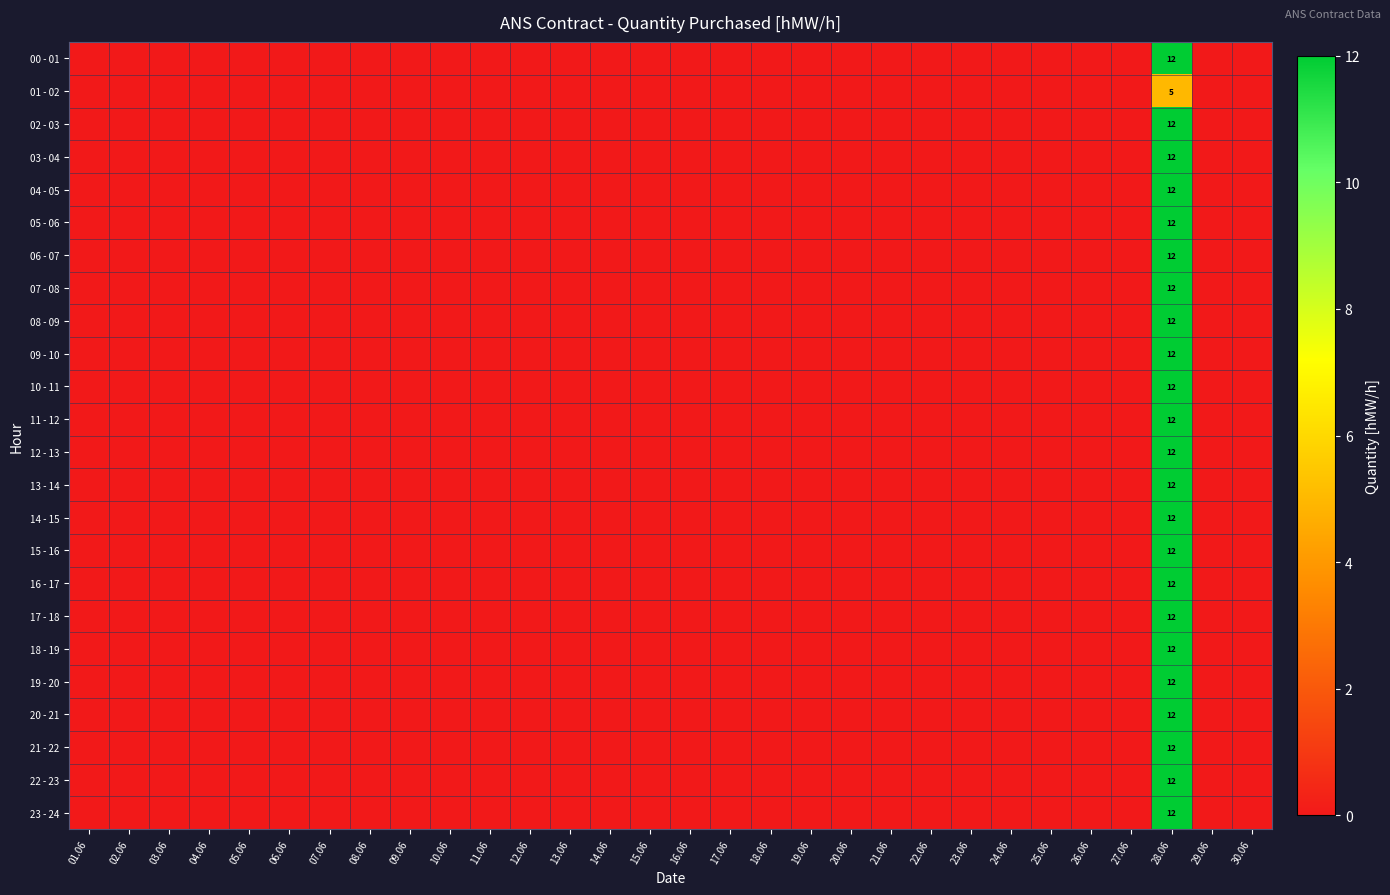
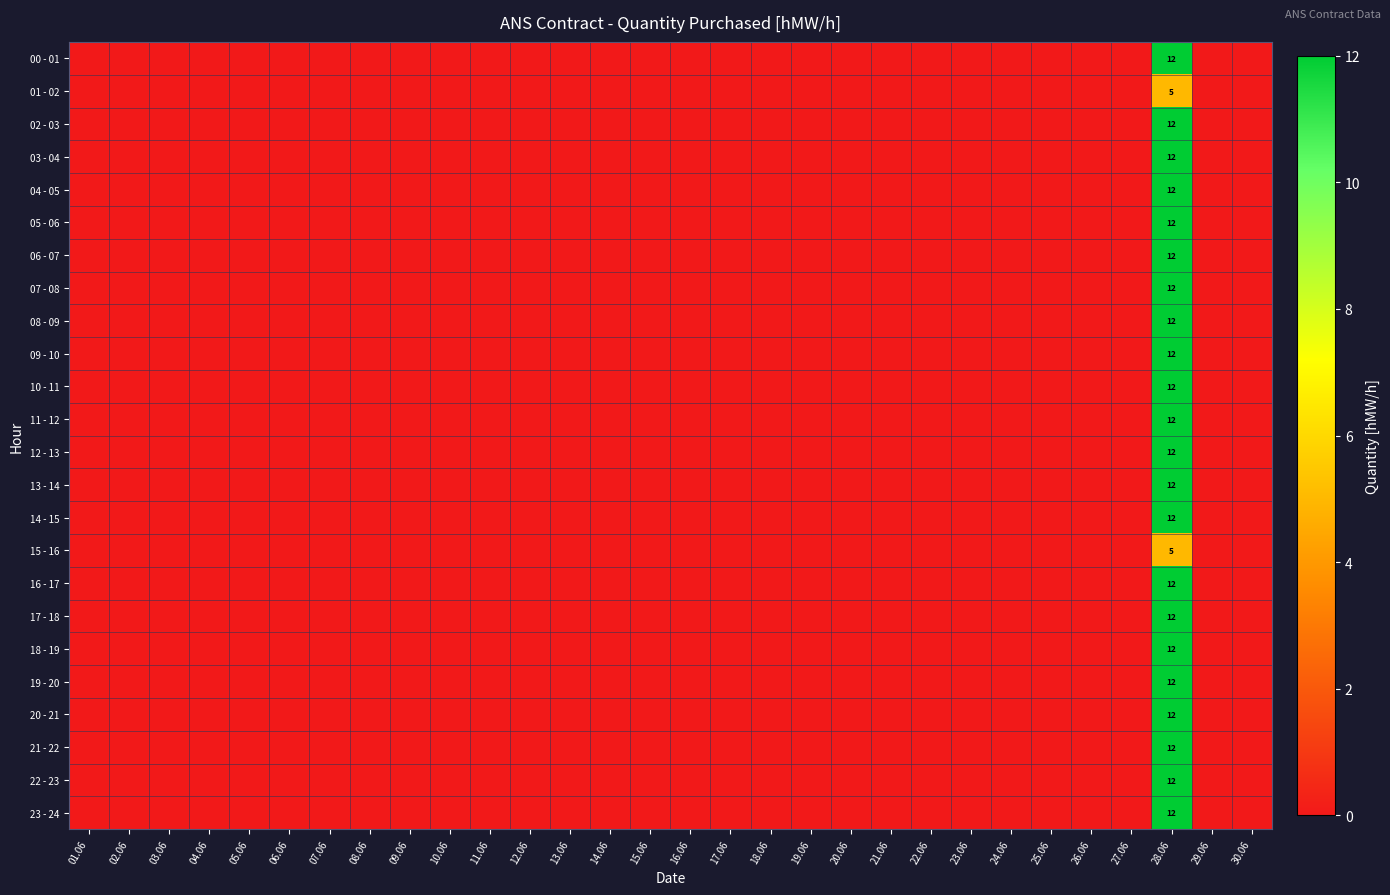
15 - 16, 28.06: 12 -> 5
